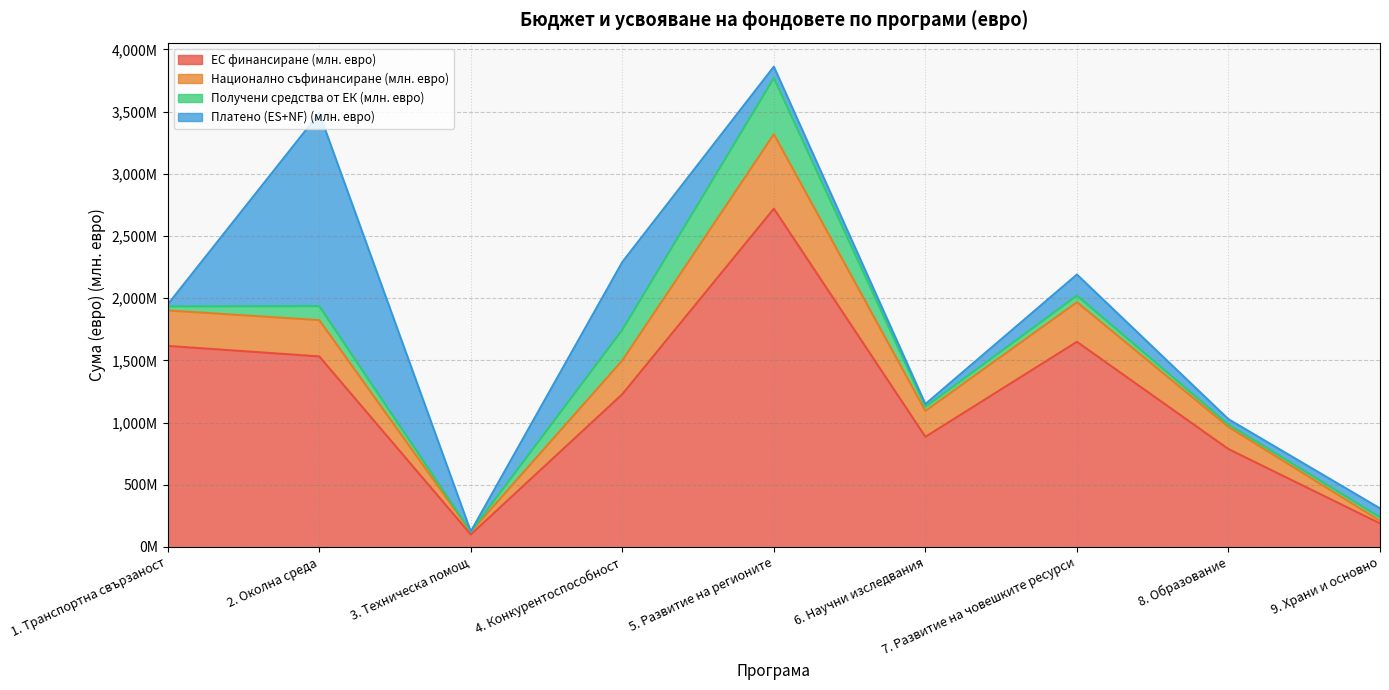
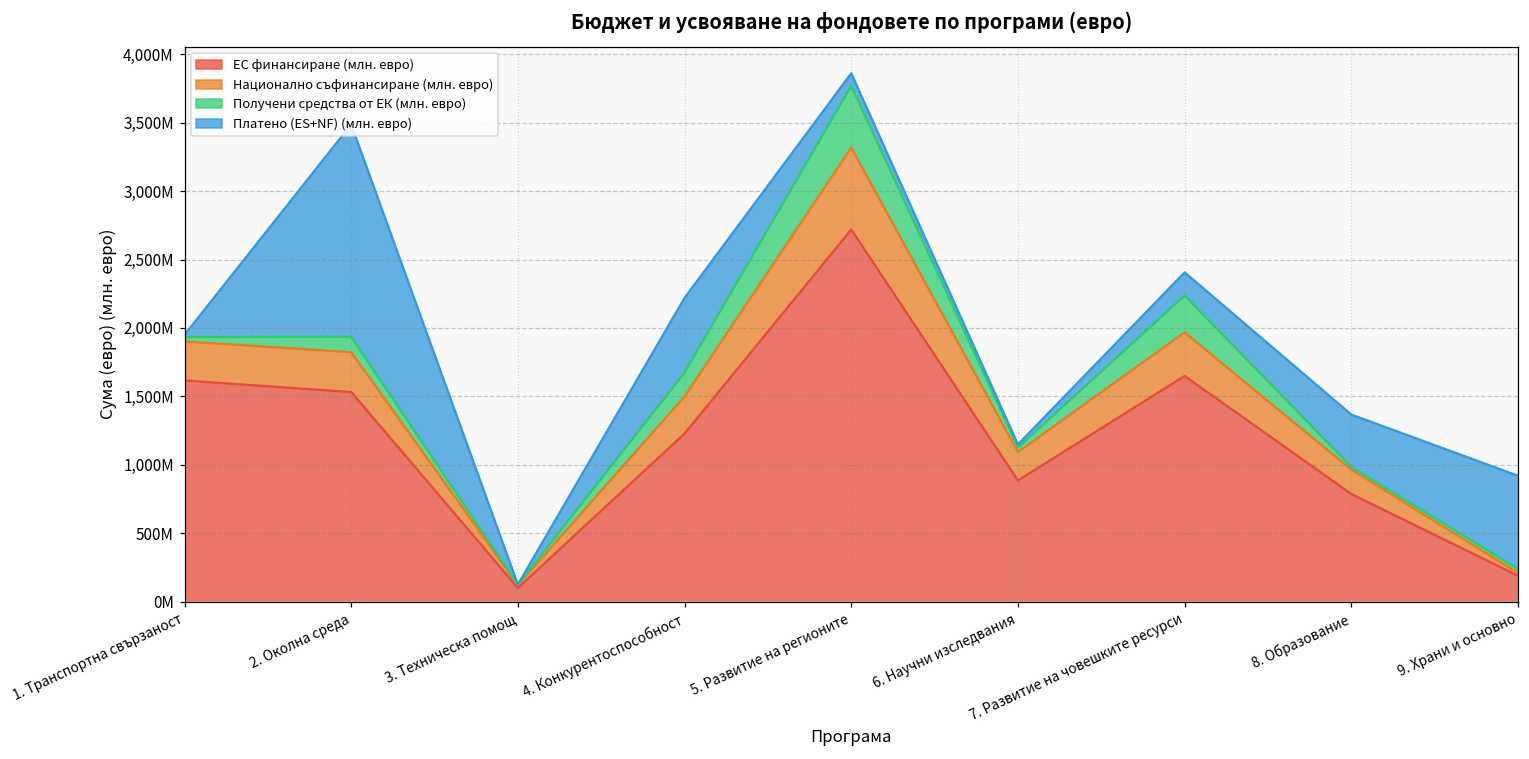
Получени средства от ЕК (млн. евро), 4. Конкурентоспособност: 250,000,000 -> 180,000,000
Получени средства от ЕК (млн. евро), 7. Развитие на човешките ресурси: 50,000,000 -> 270,000,000
Платено (ES+NF) (млн. евро), 8. Образование: 40,000,000 -> 380,000,000
Платено (ES+NF) (млн. евро), 9. Храни и основно: 70,000,000 -> 680,000,000
